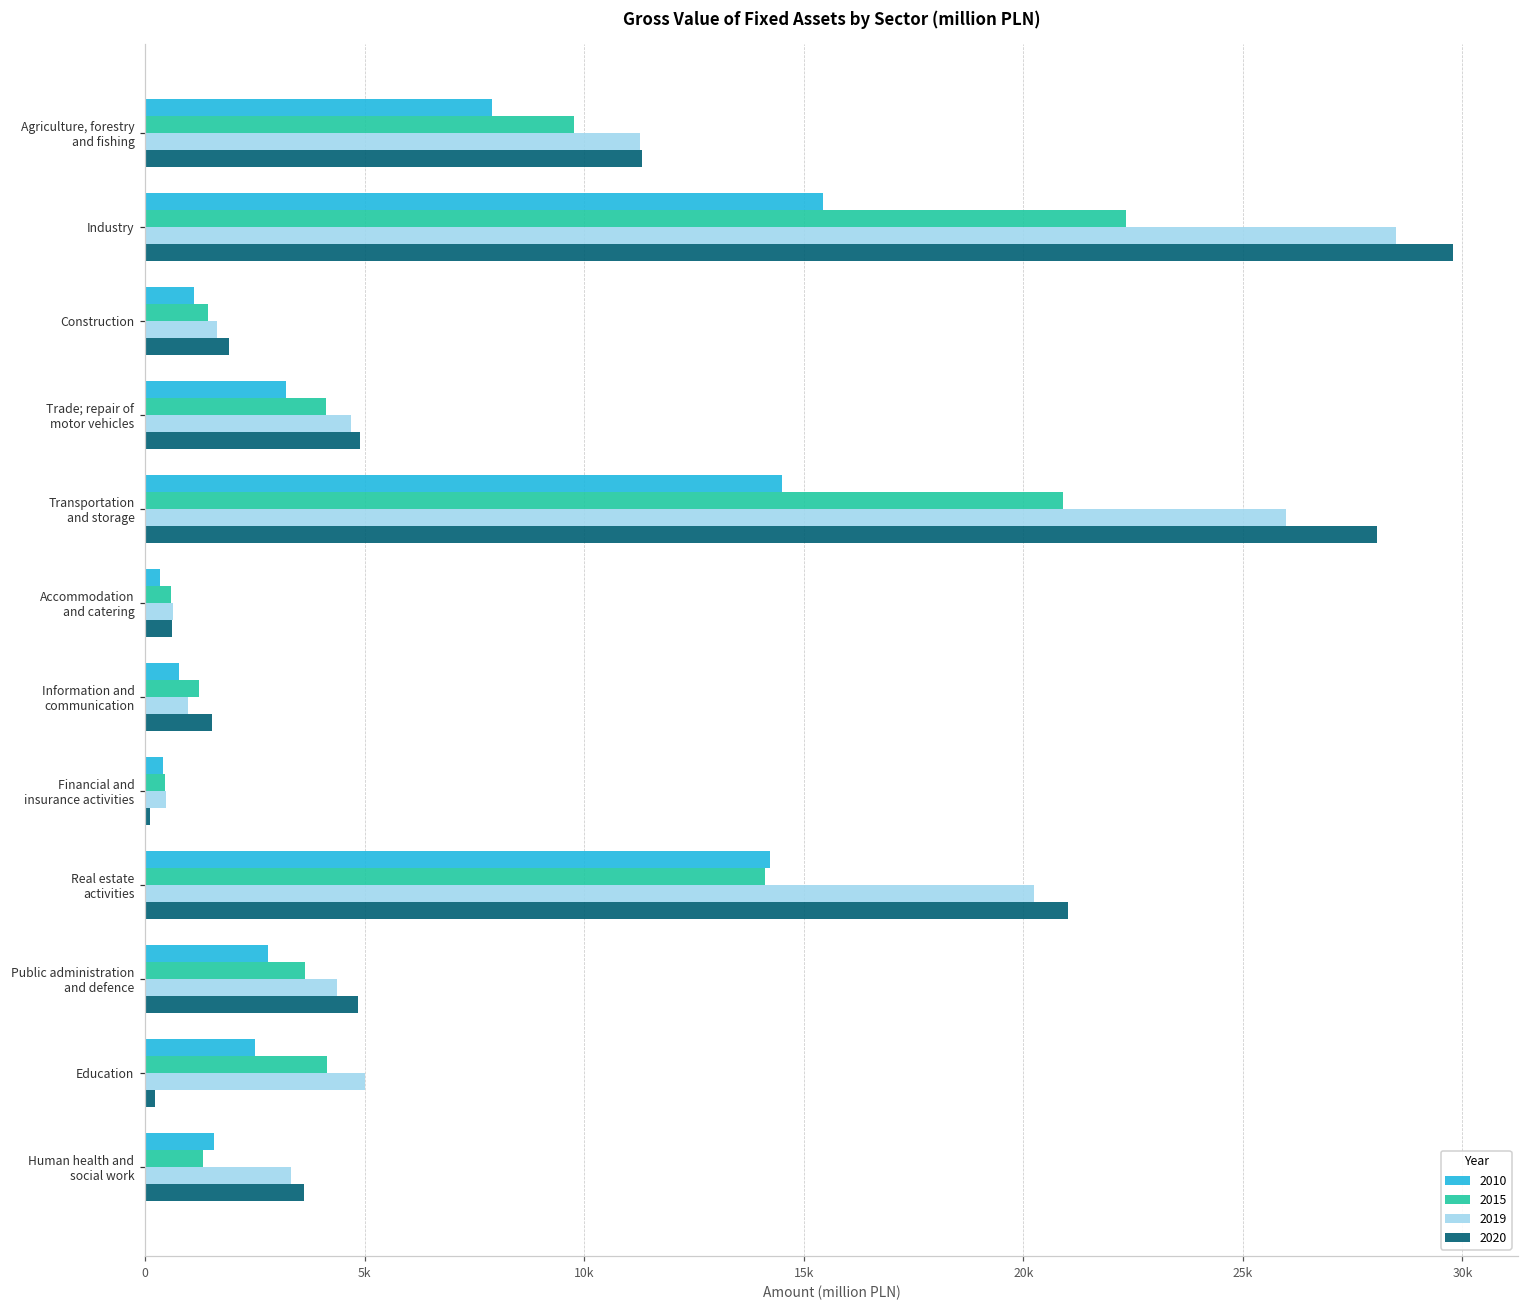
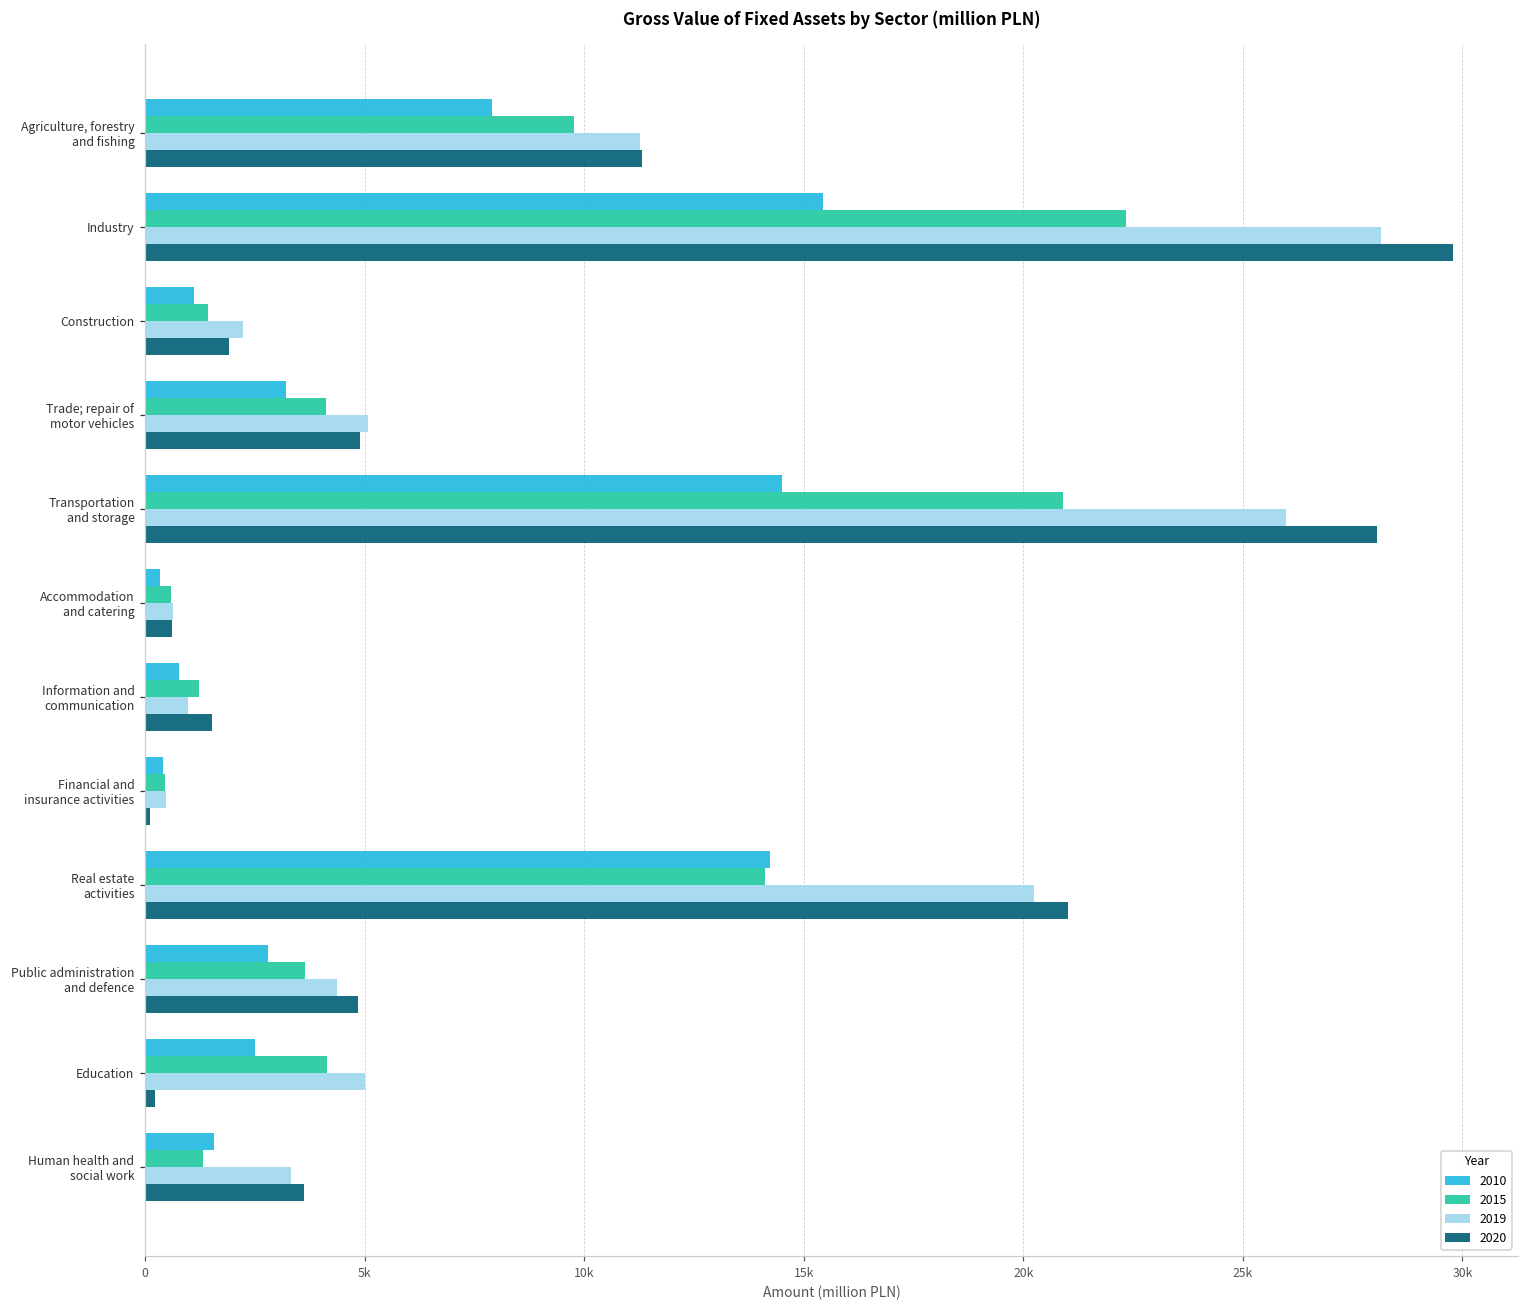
2019, Industry: 28500 -> 28100
2019, Construction: 1600 -> 2200
2019, Trade; repair of motor vehicles: 4700 -> 5100
